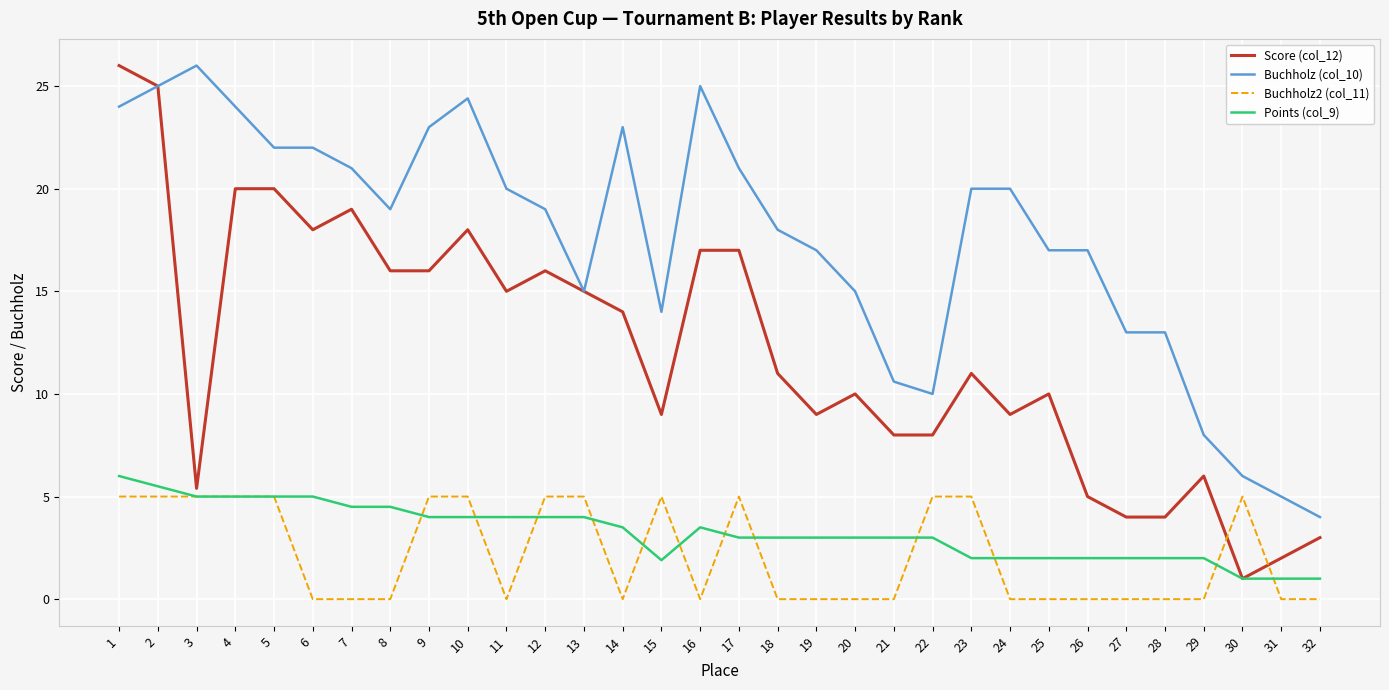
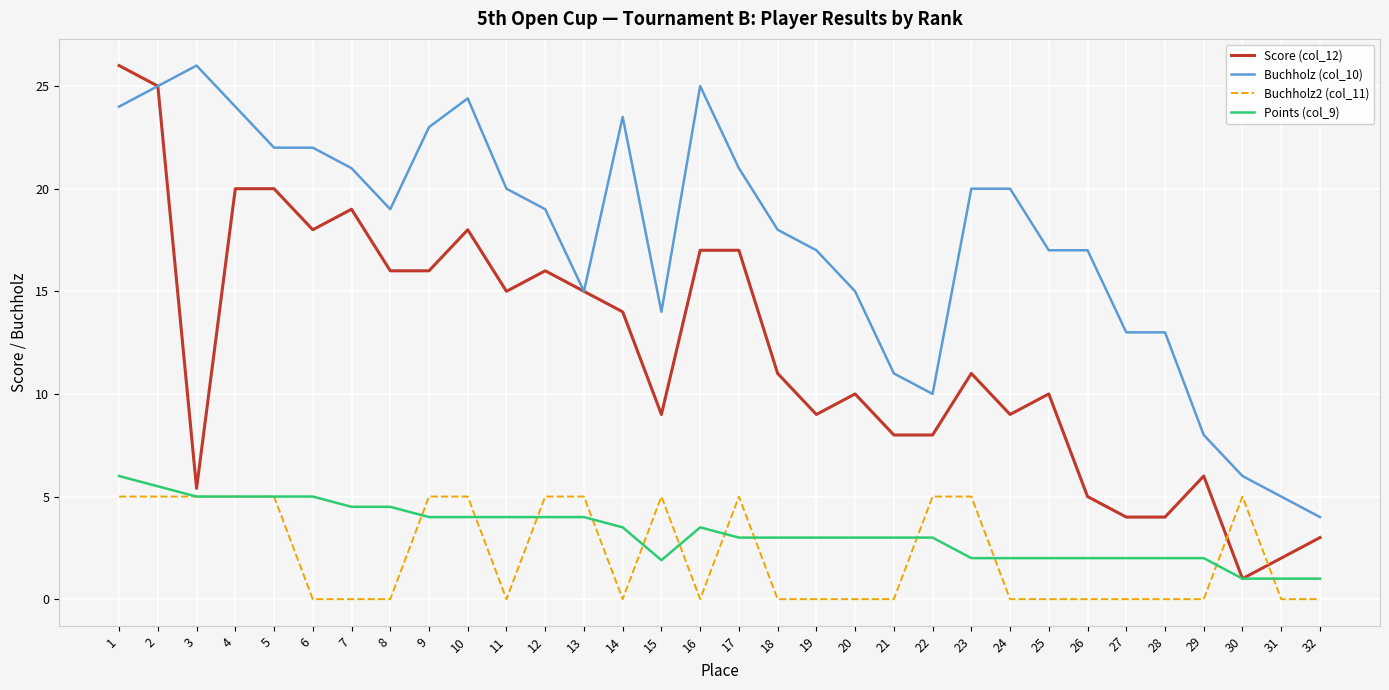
Buchholz (col_10), 14: 23.0 -> 23.5
Buchholz (col_10), 21: 10.6 -> 11.0
